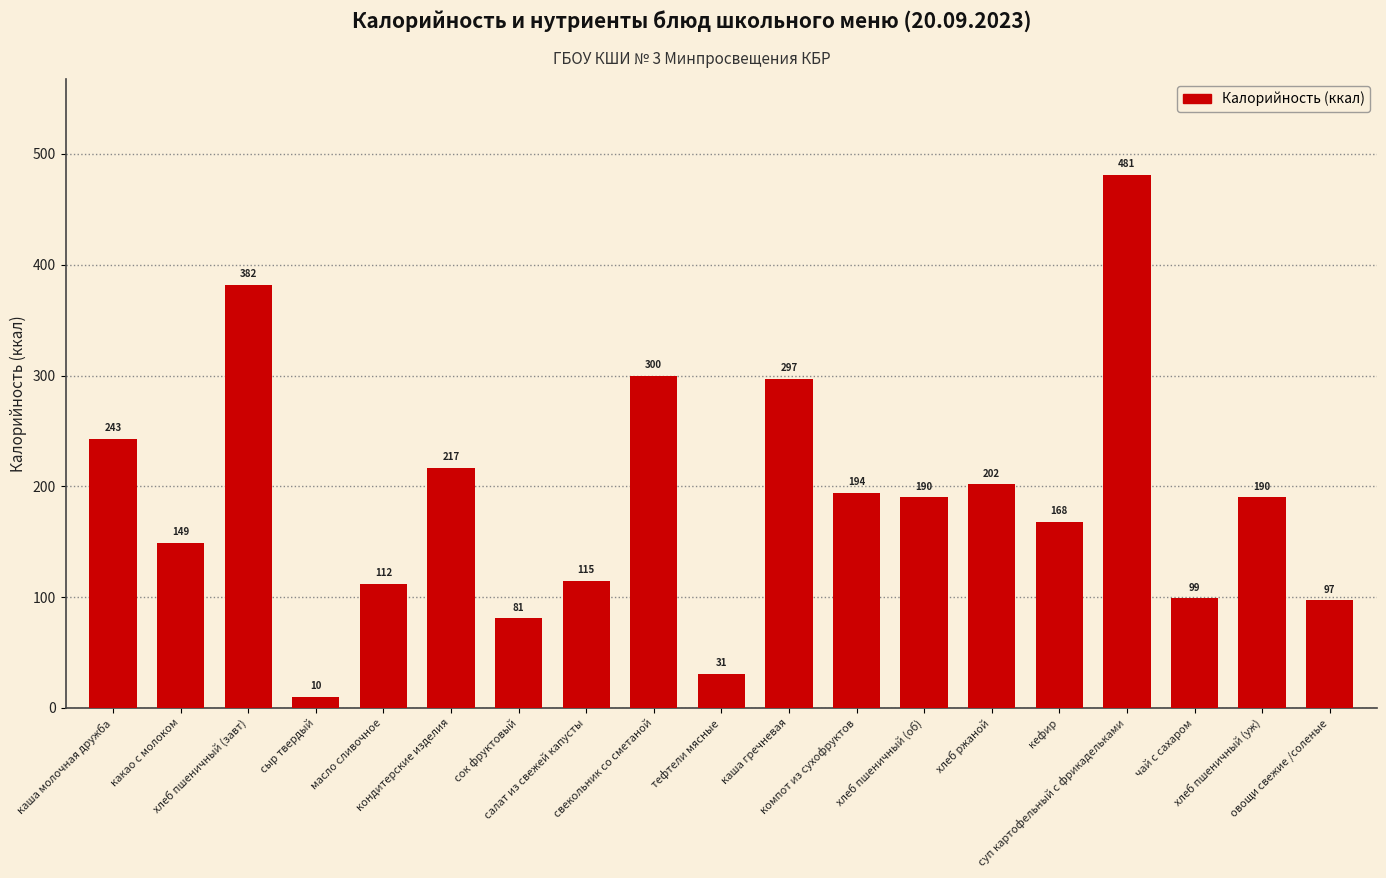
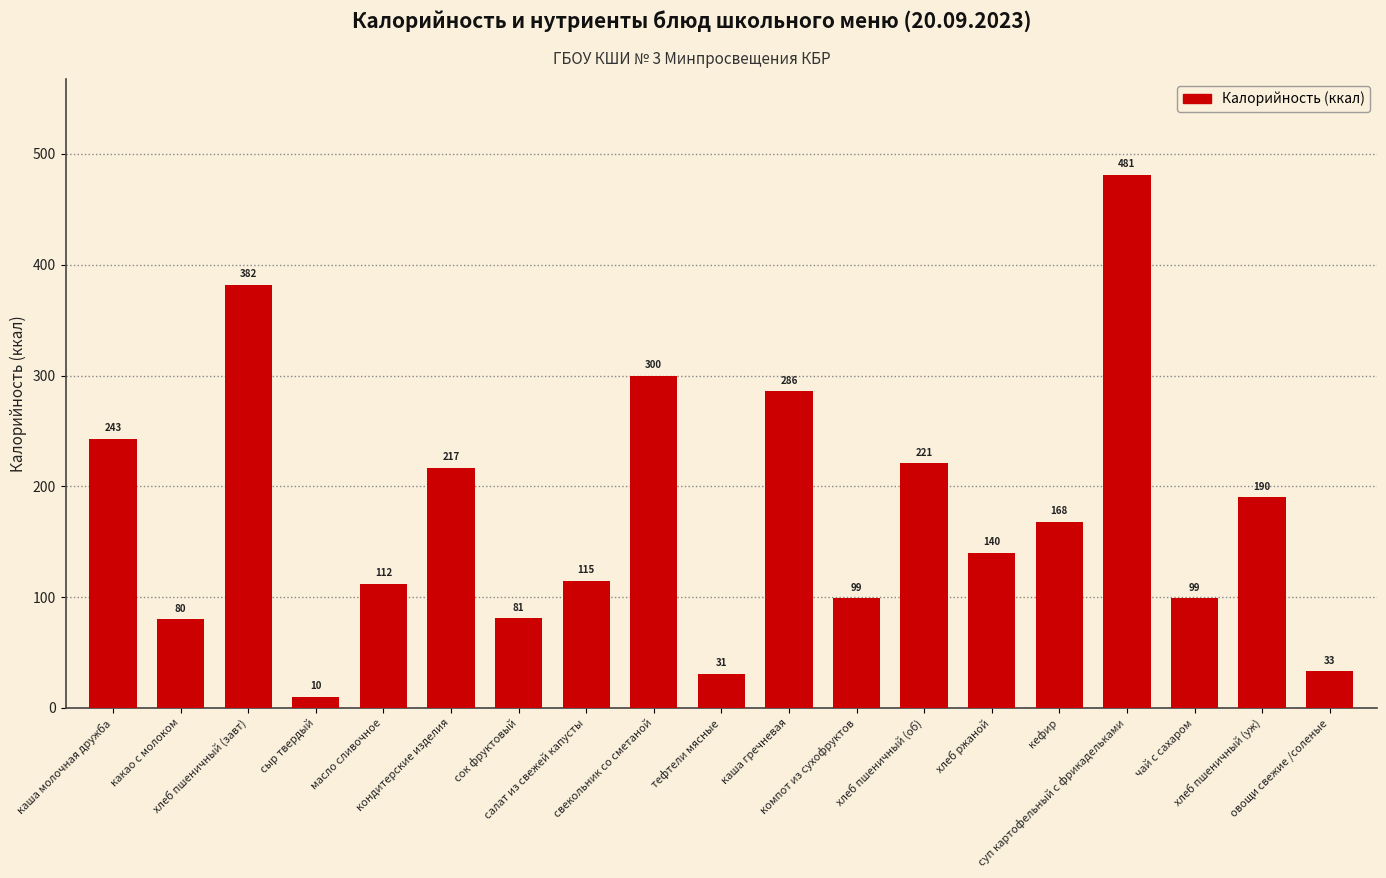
какао с молоком: 149 -> 80
каша гречневая: 297 -> 286
компот из сухофруктов: 194 -> 99
хлеб пшеничный (об): 190 -> 221
хлеб ржаной: 202 -> 140
овощи свежие /соленые: 97 -> 33
